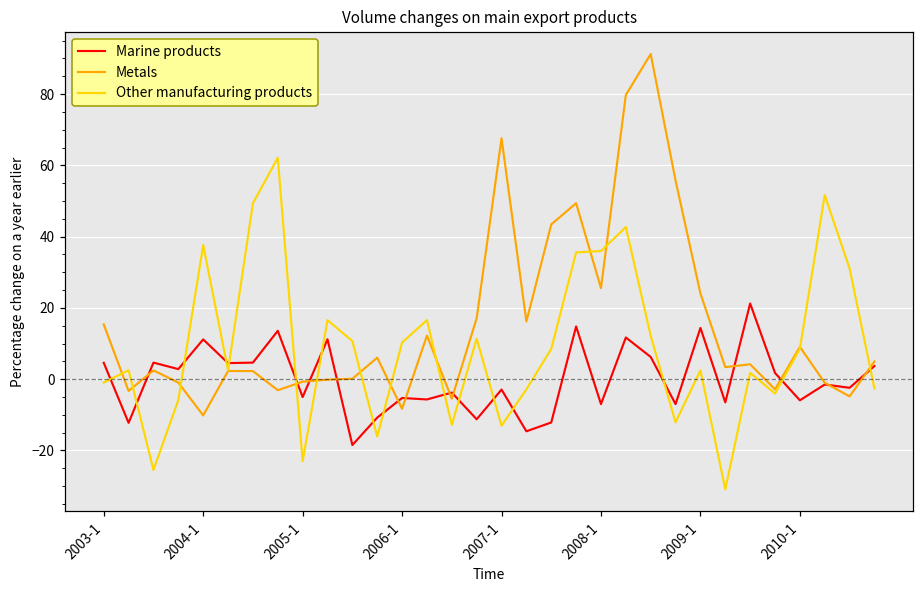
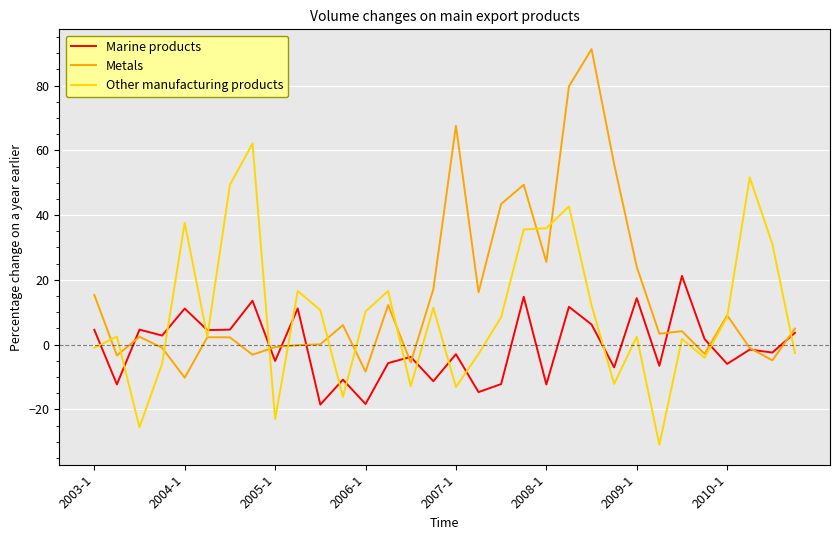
Marine products, 2006-1: -5 -> -18
Marine products, 2008-1: -7 -> -12
